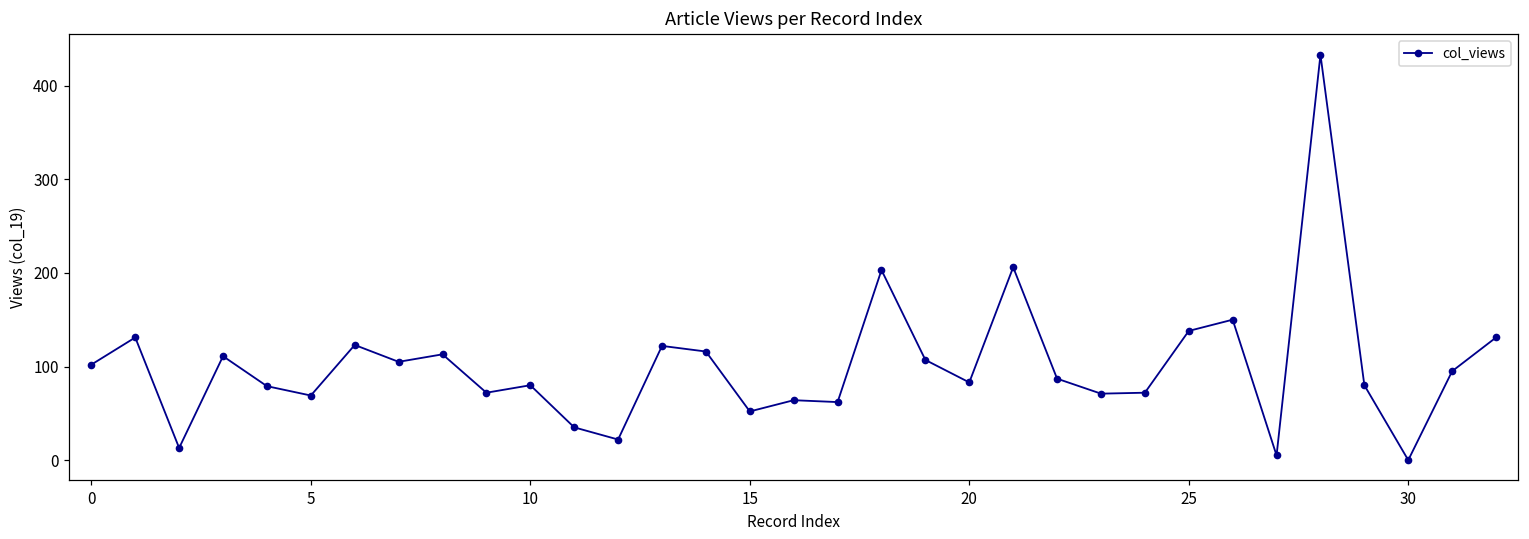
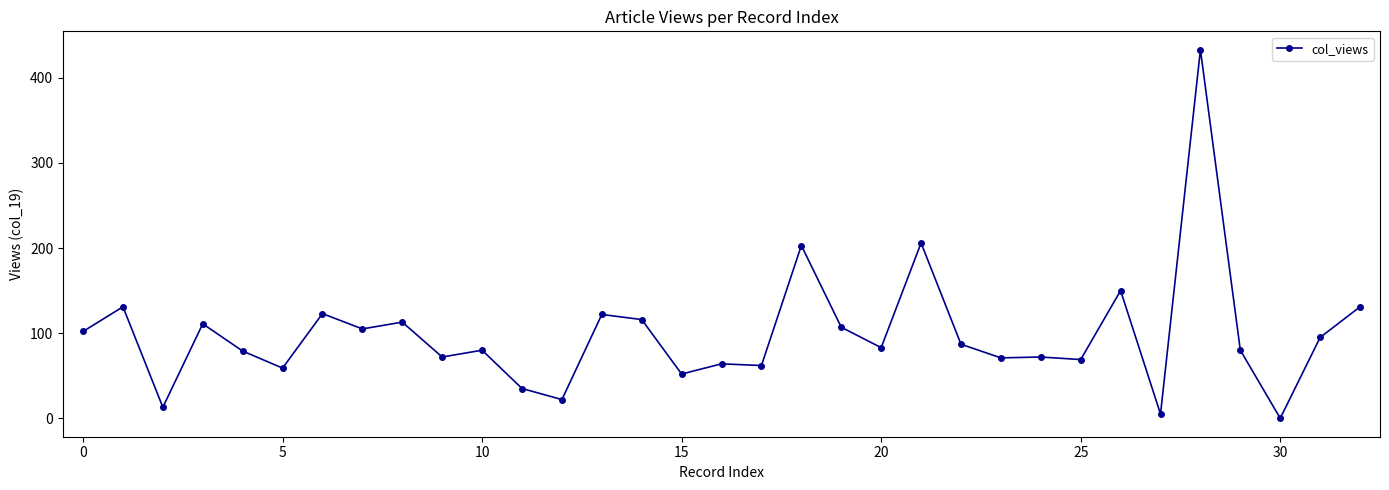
5: 70 -> 60
25: 140 -> 70
